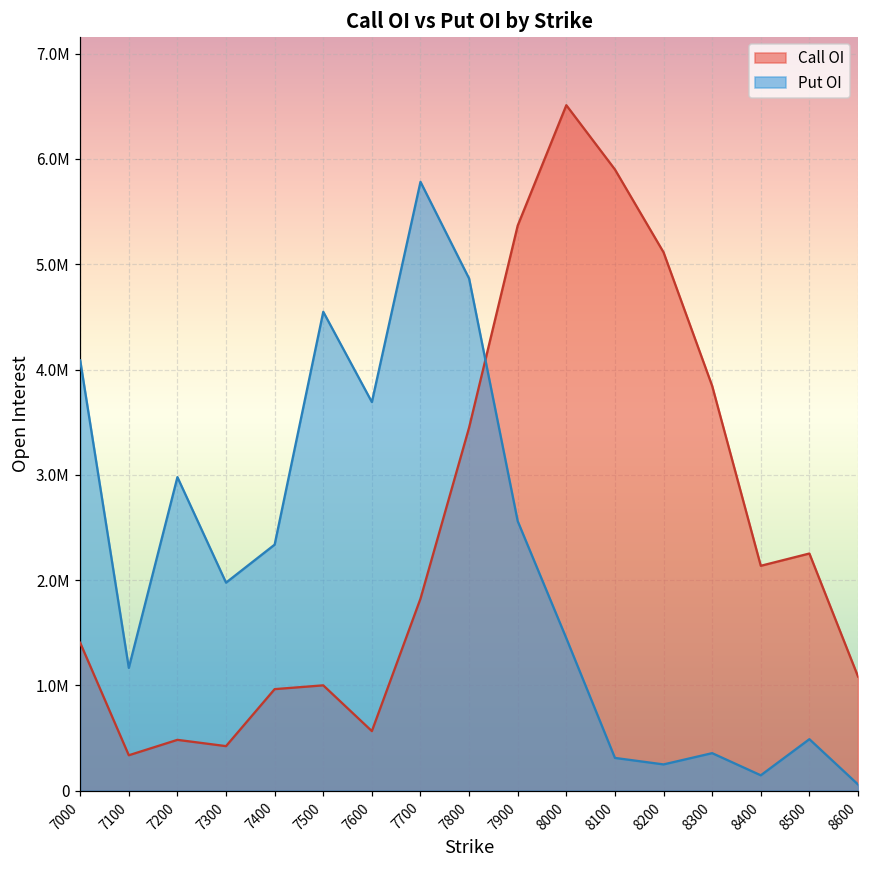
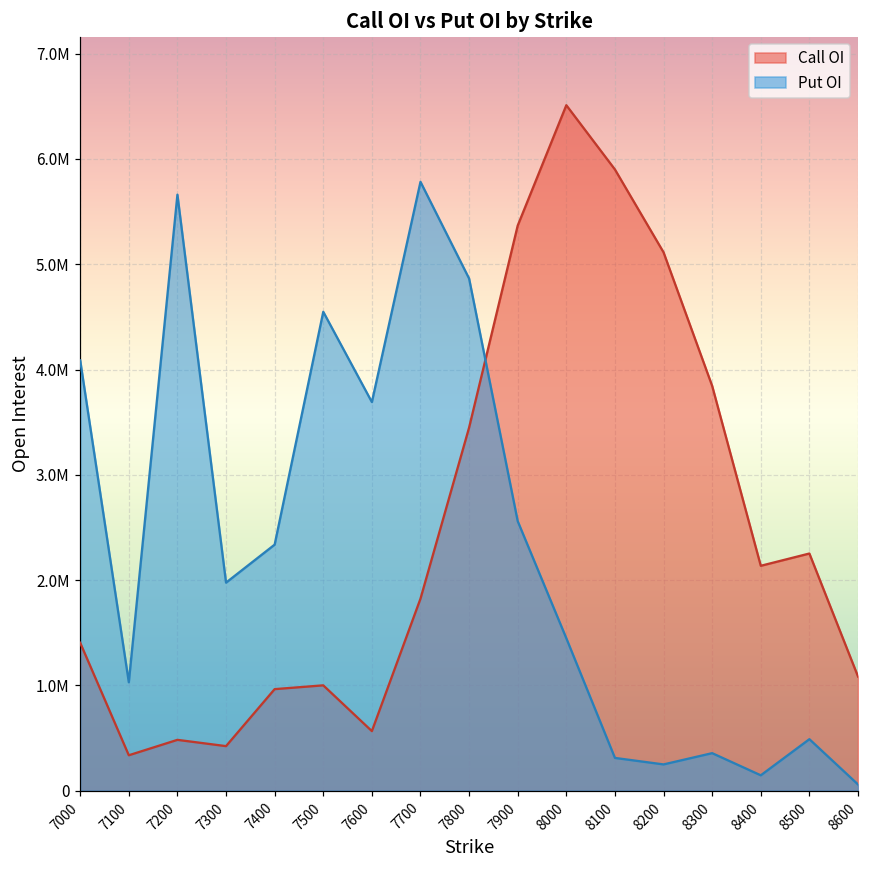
Put OI, 7100: 1200000 -> 1000000
Put OI, 7200: 3000000 -> 5700000
